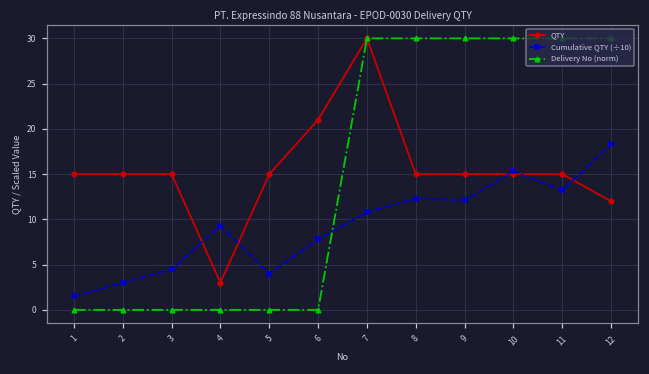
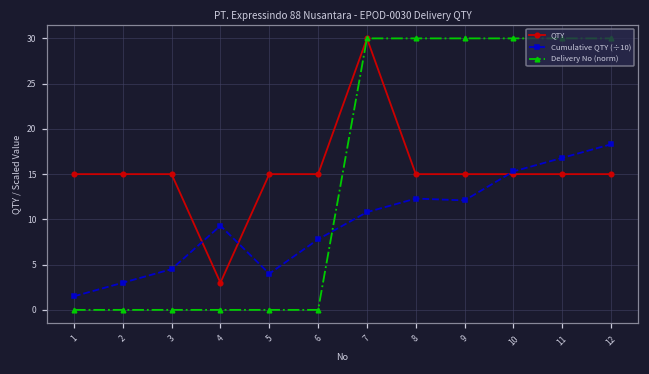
QTY, 6: 21 -> 15
Cumulative QTY (÷10), 11: 13 -> 17
QTY, 12: 12 -> 15
